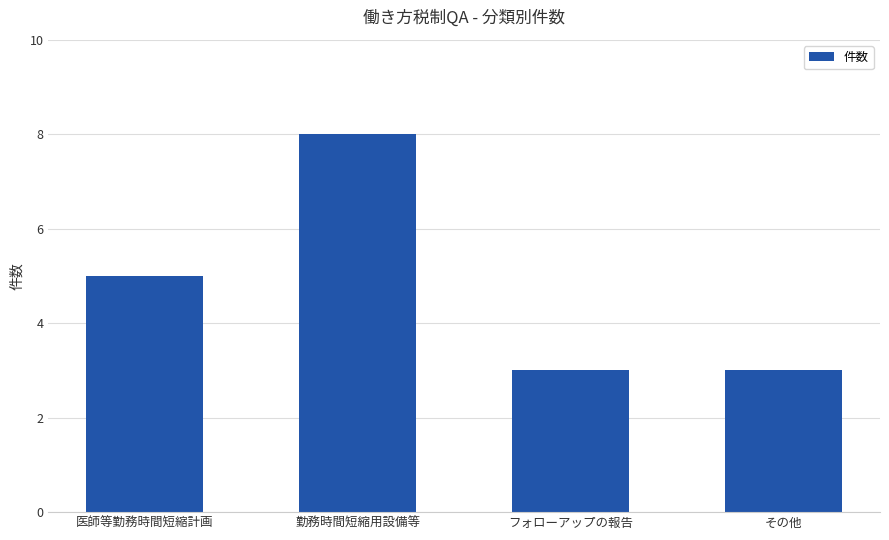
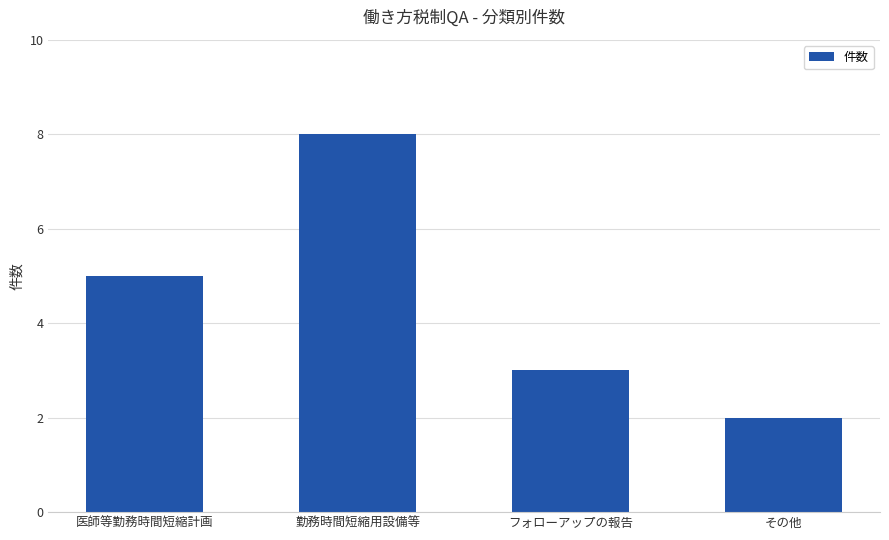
その他: 3 -> 2
